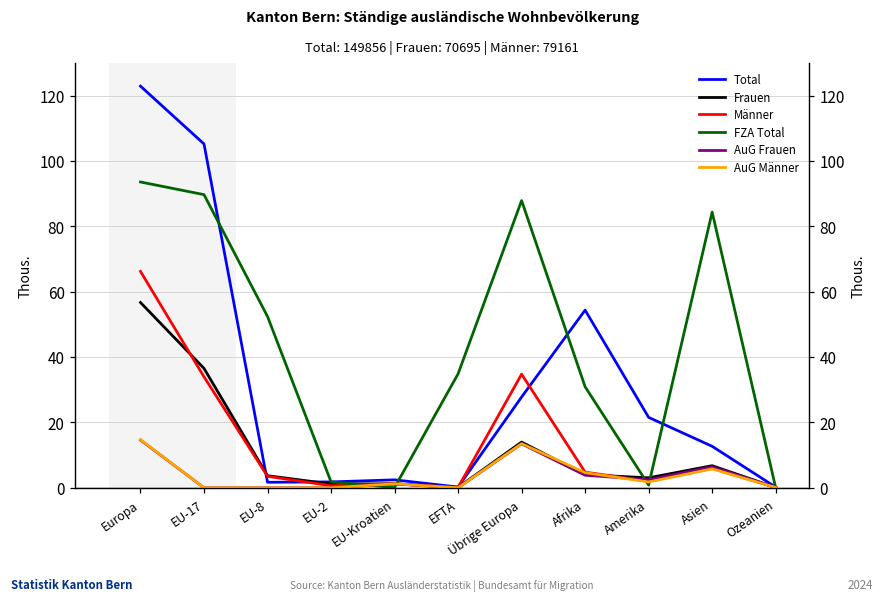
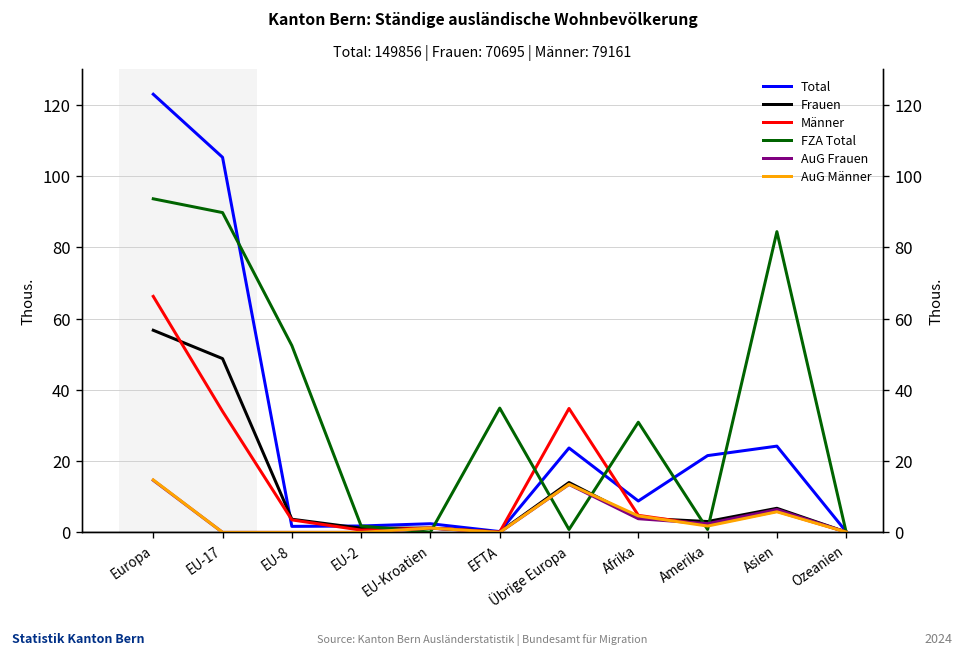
Frauen, EU-17: 37 -> 49
Total, Übrige Europa: 28 -> 24
FZA Total, Übrige Europa: 88 -> 1
Total, Afrika: 54 -> 9
Total, Asien: 13 -> 24
